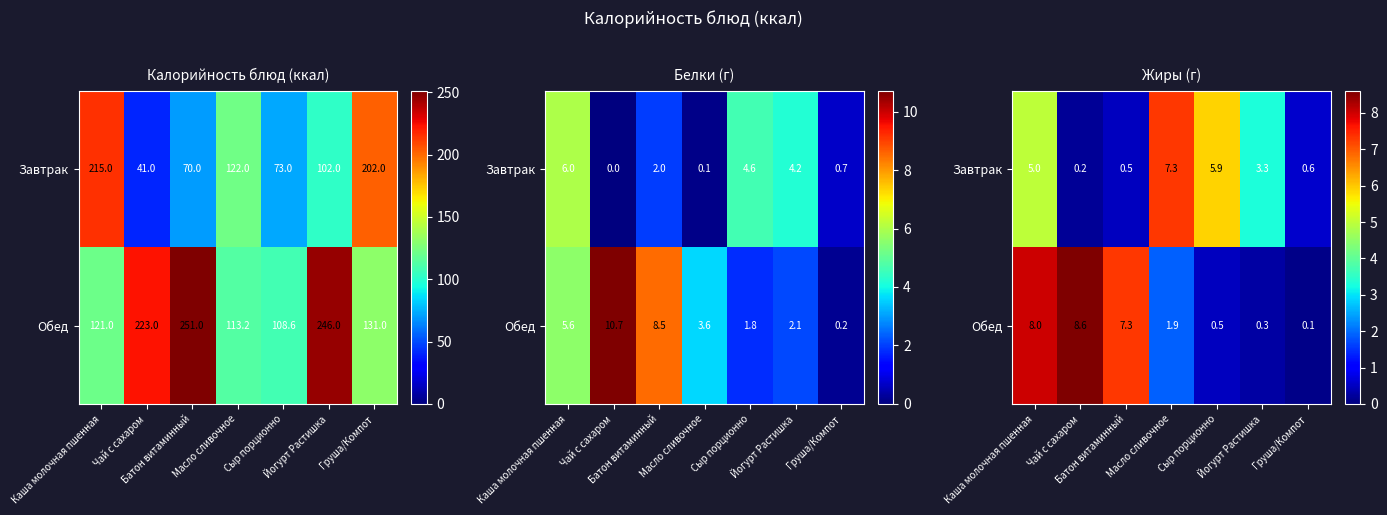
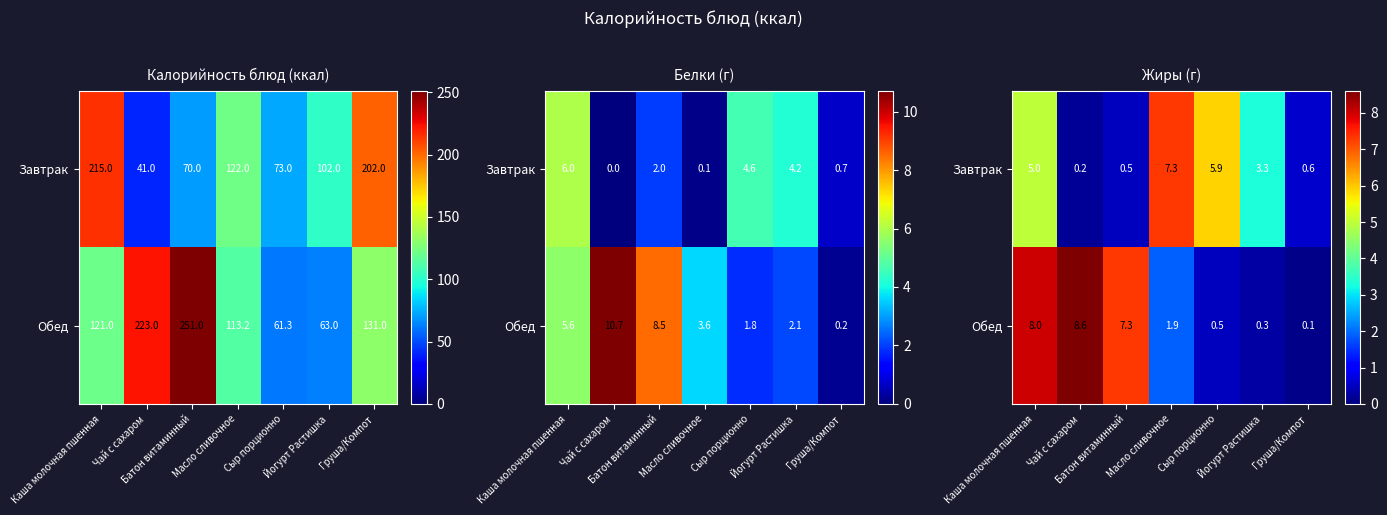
Калорийность блюд (ккал), Обед, Сыр порционно: 108.6 -> 61.3
Калорийность блюд (ккал), Обед, Йогурт Растишка: 246.0 -> 63.0
